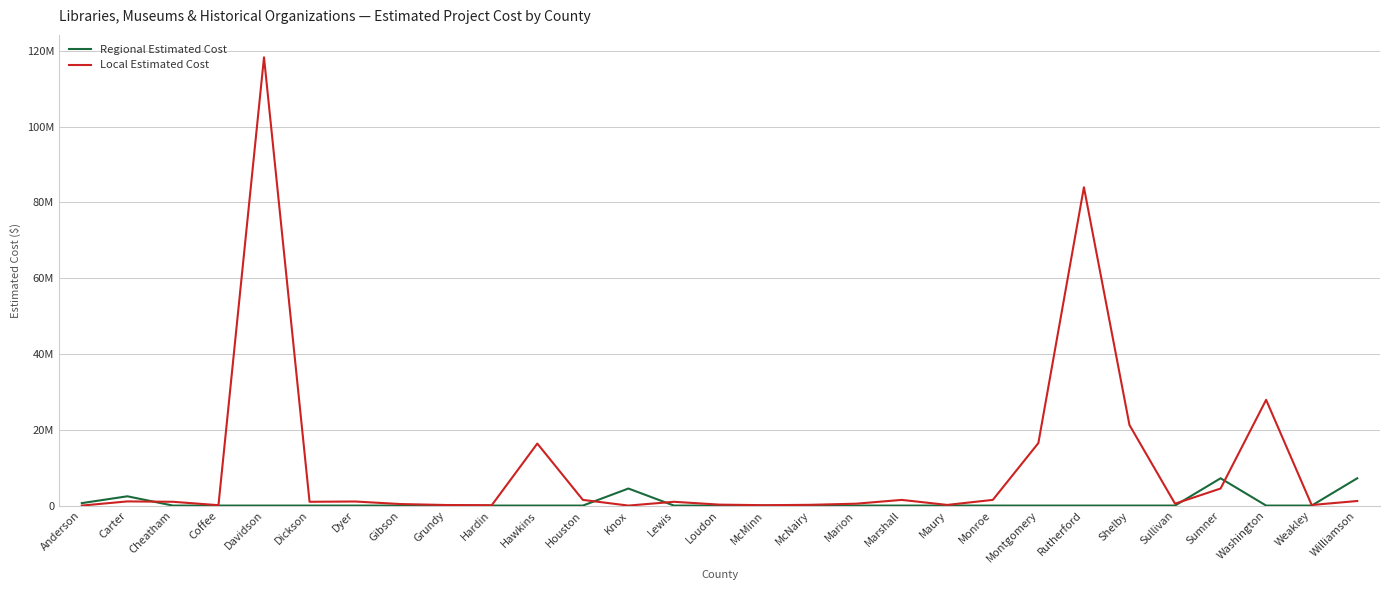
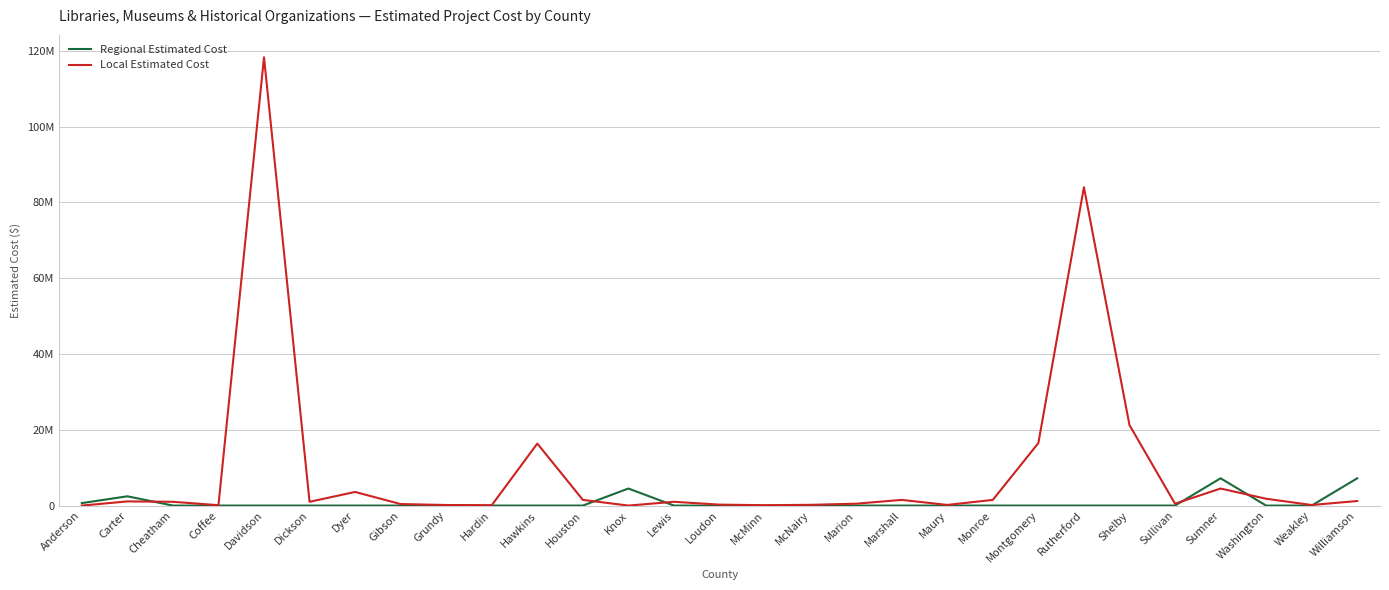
Local Estimated Cost, Dyer: 1000000 -> 4000000
Local Estimated Cost, Washington: 28000000 -> 2000000
